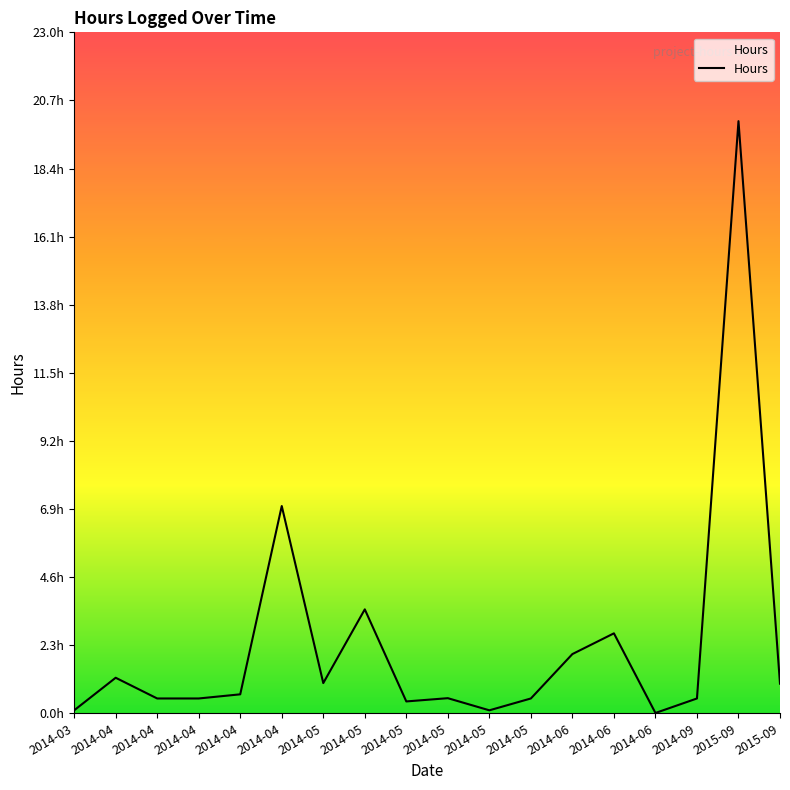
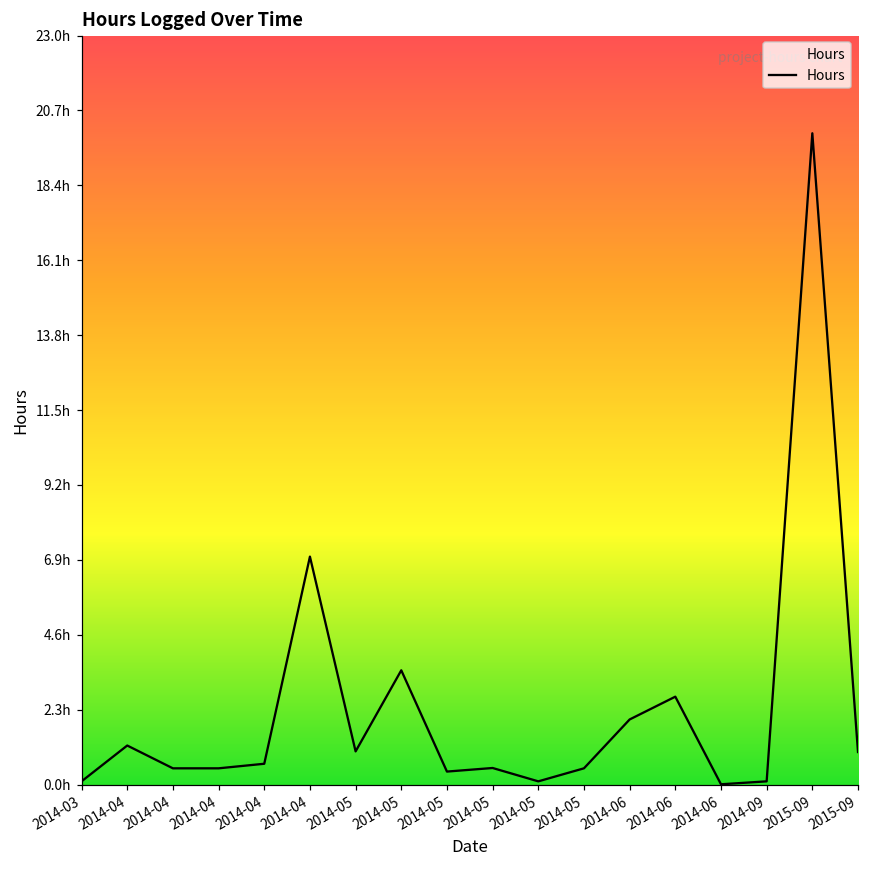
2014-09: 0.5h -> 0.1h
